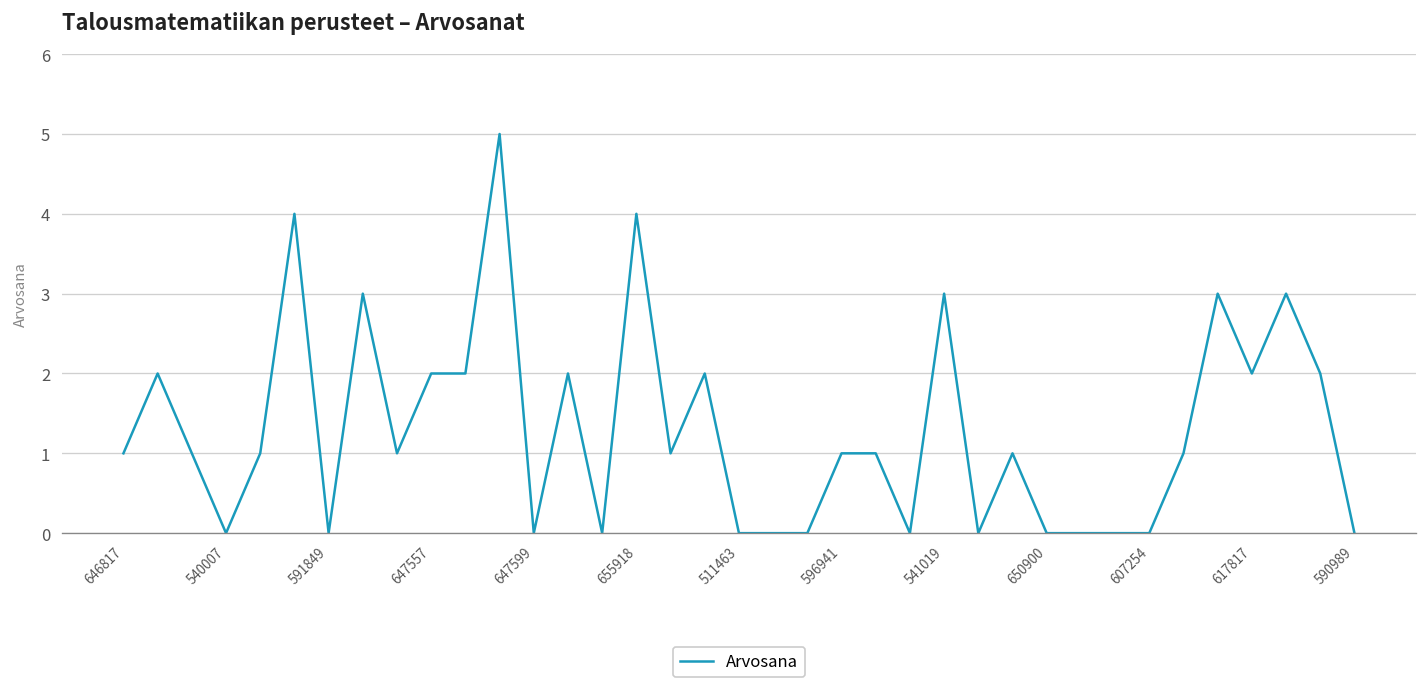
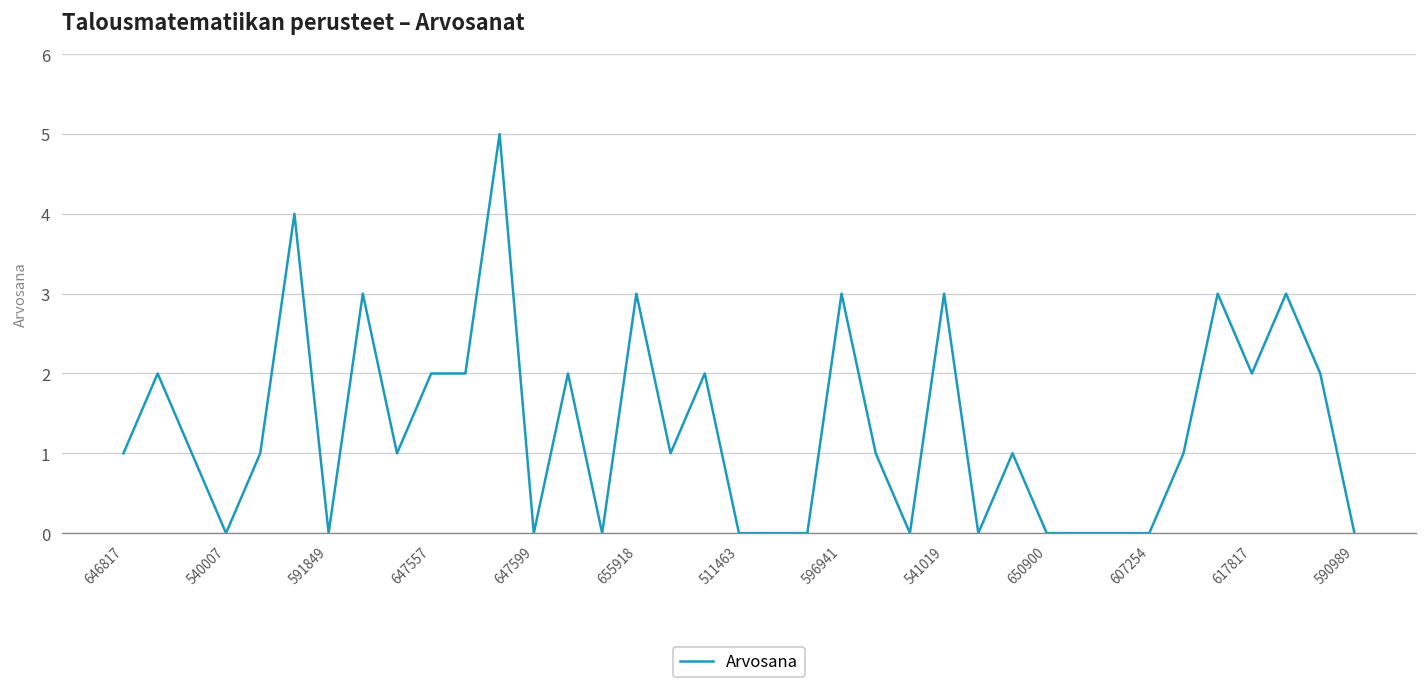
655918: 4 -> 3
596941: 1 -> 3
